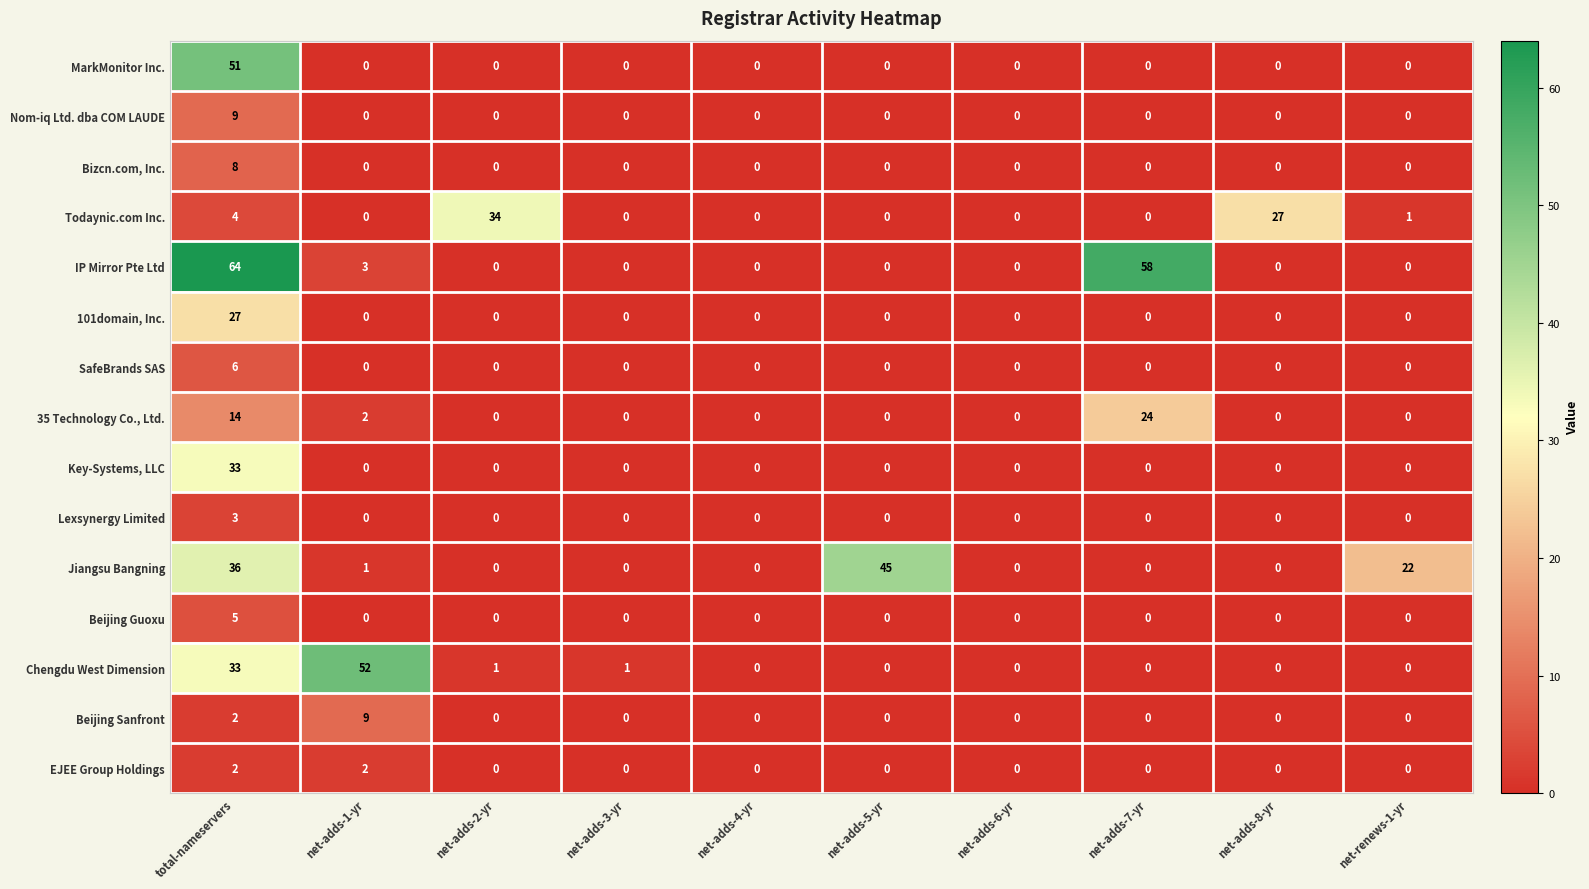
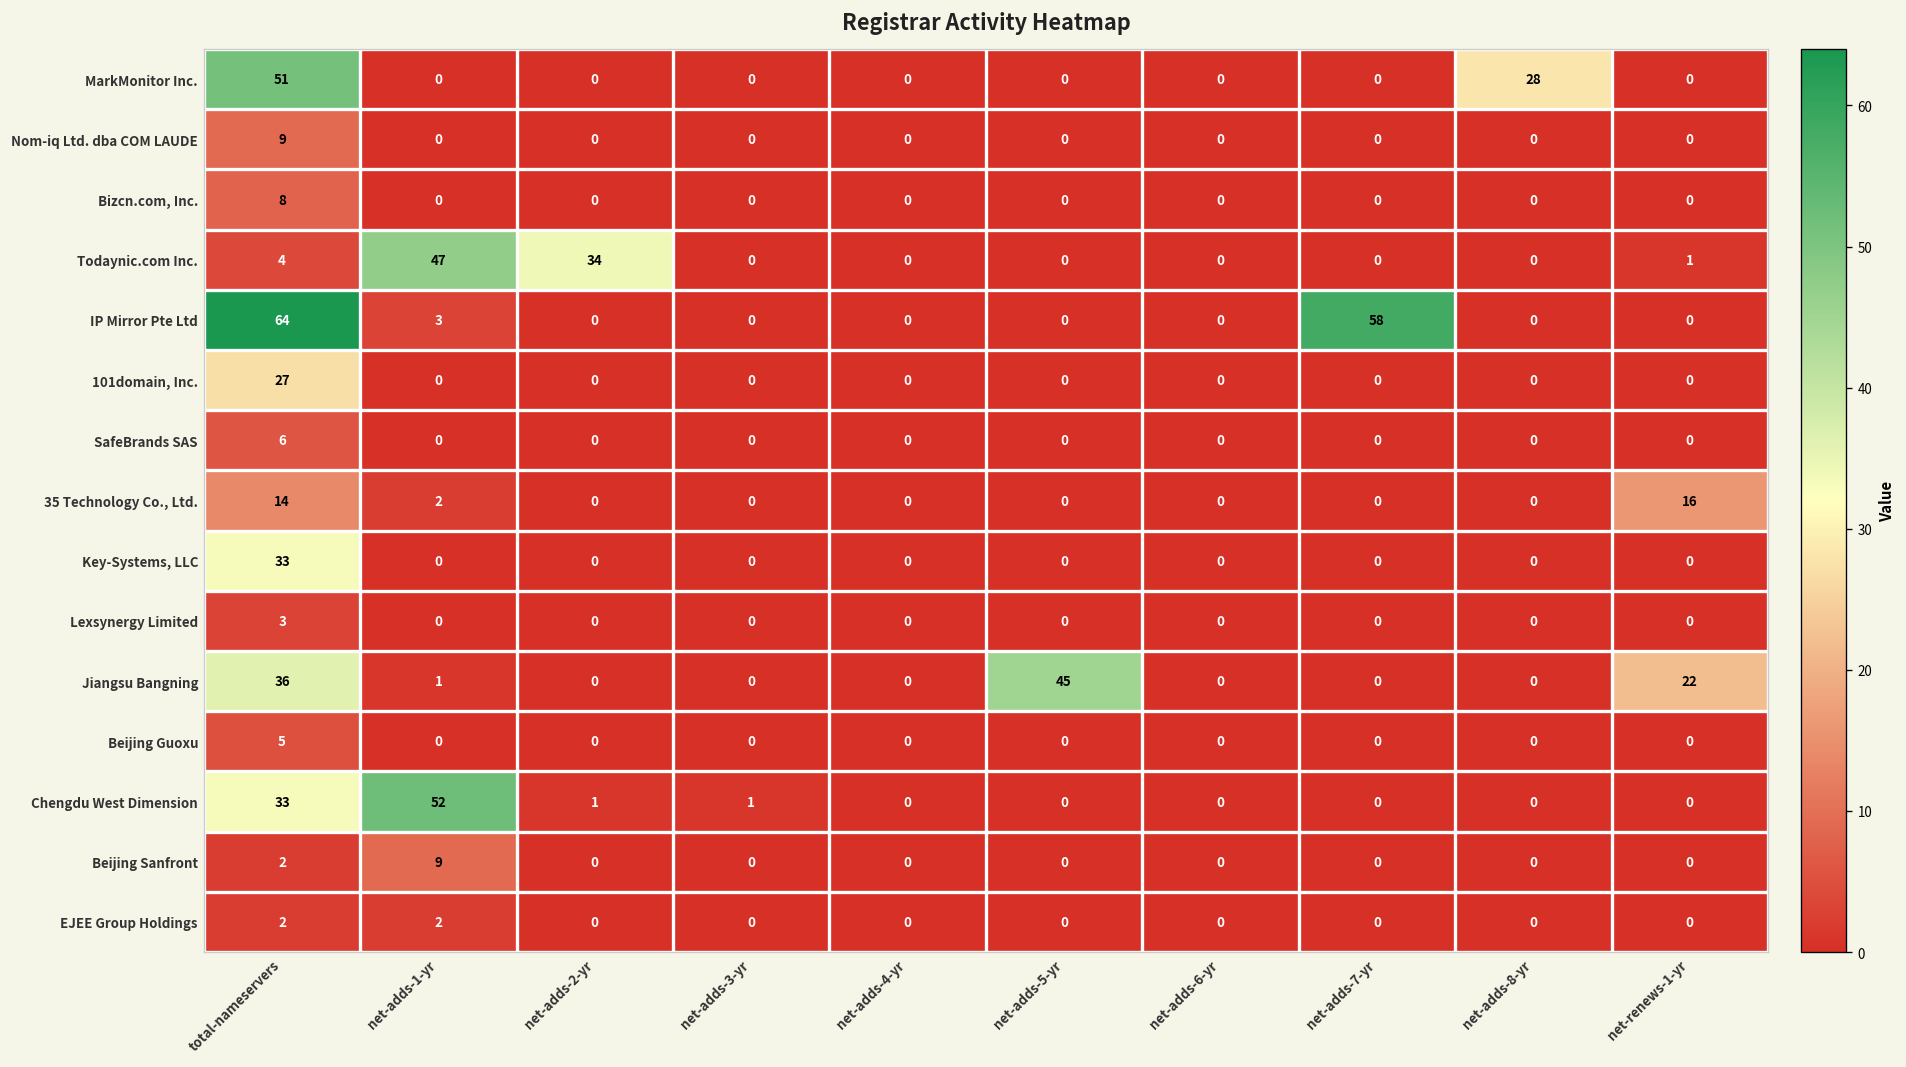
MarkMonitor Inc., net-adds-8-yr: 0 -> 28
Todaynic.com Inc., net-adds-1-yr: 0 -> 47
Todaynic.com Inc., net-adds-8-yr: 27 -> 0
35 Technology Co., Ltd., net-adds-7-yr: 24 -> 0
35 Technology Co., Ltd., net-renews-1-yr: 0 -> 16
